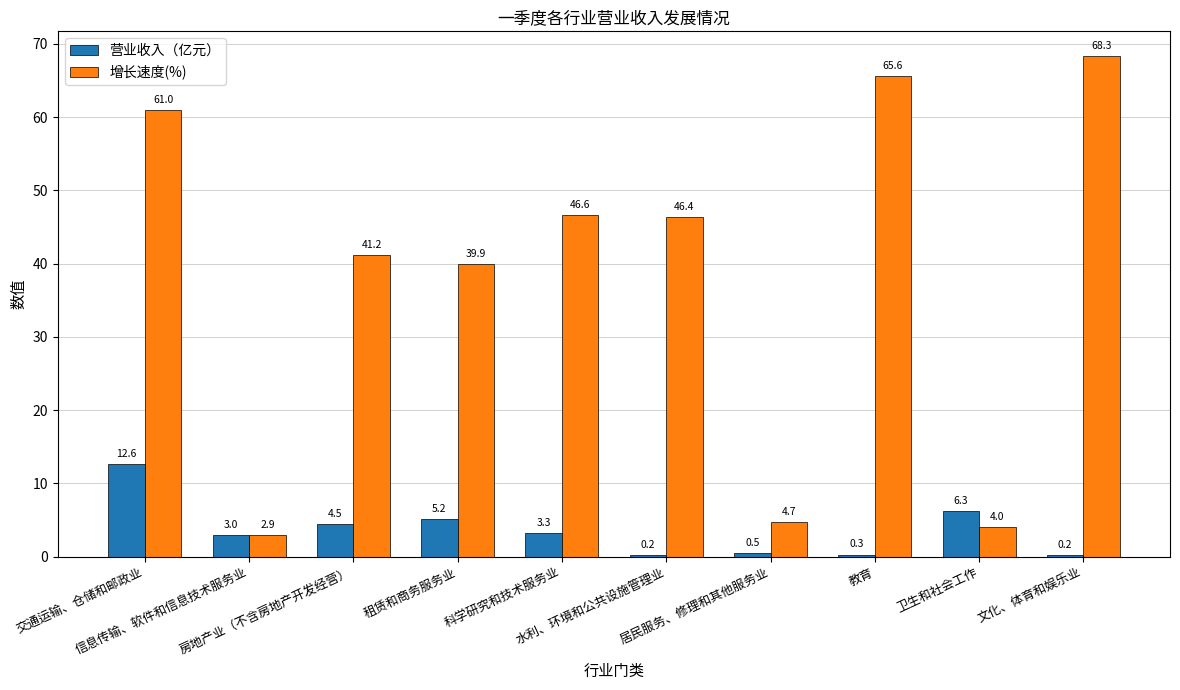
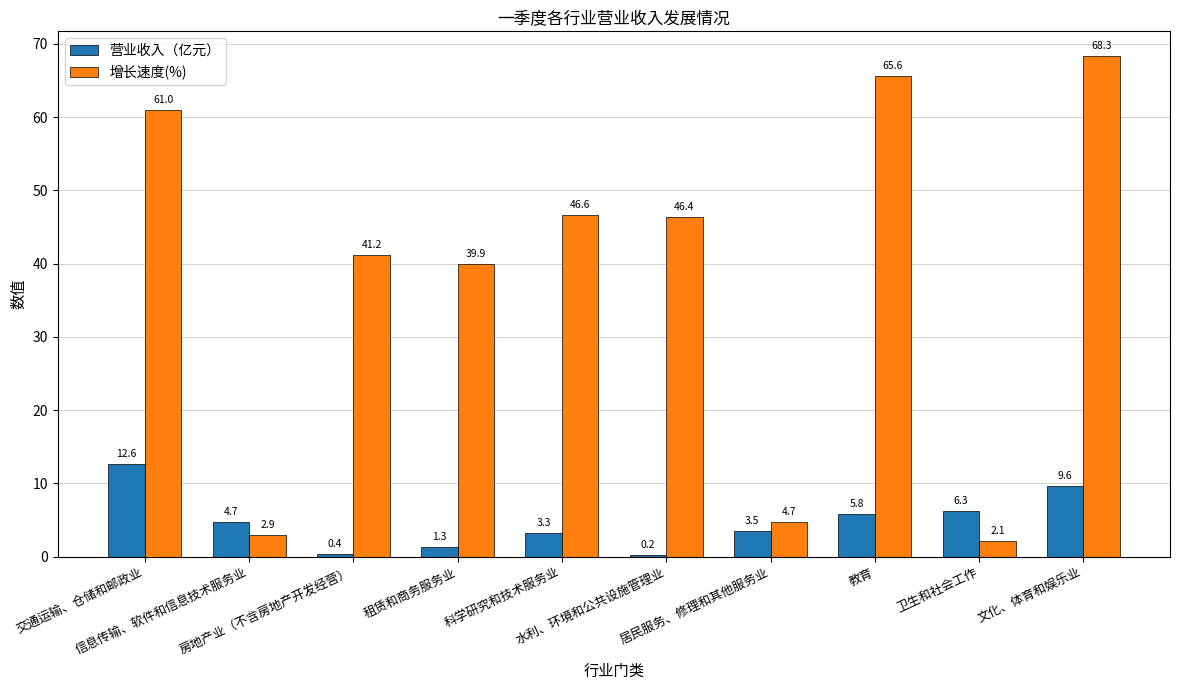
营业收入（亿元）, 信息传输、软件和信息技术服务业: 3.0 -> 4.7
营业收入（亿元）, 房地产业（不含房地产开发经营）: 4.5 -> 0.4
营业收入（亿元）, 租赁和商务服务业: 5.2 -> 1.3
营业收入（亿元）, 居民服务、修理和其他服务业: 0.5 -> 3.5
营业收入（亿元）, 教育: 0.3 -> 5.8
增长速度(%), 卫生和社会工作: 4.0 -> 2.1
营业收入（亿元）, 文化、体育和娱乐业: 0.2 -> 9.6
